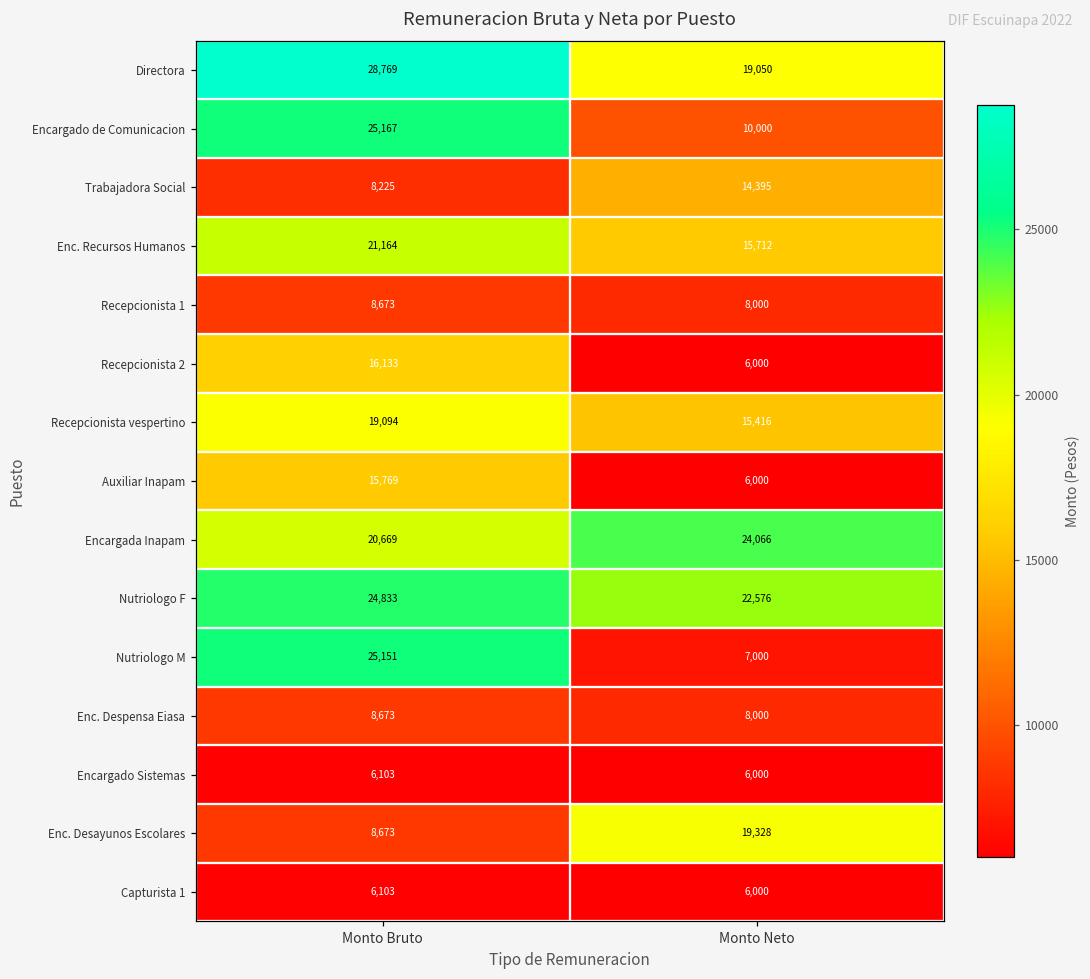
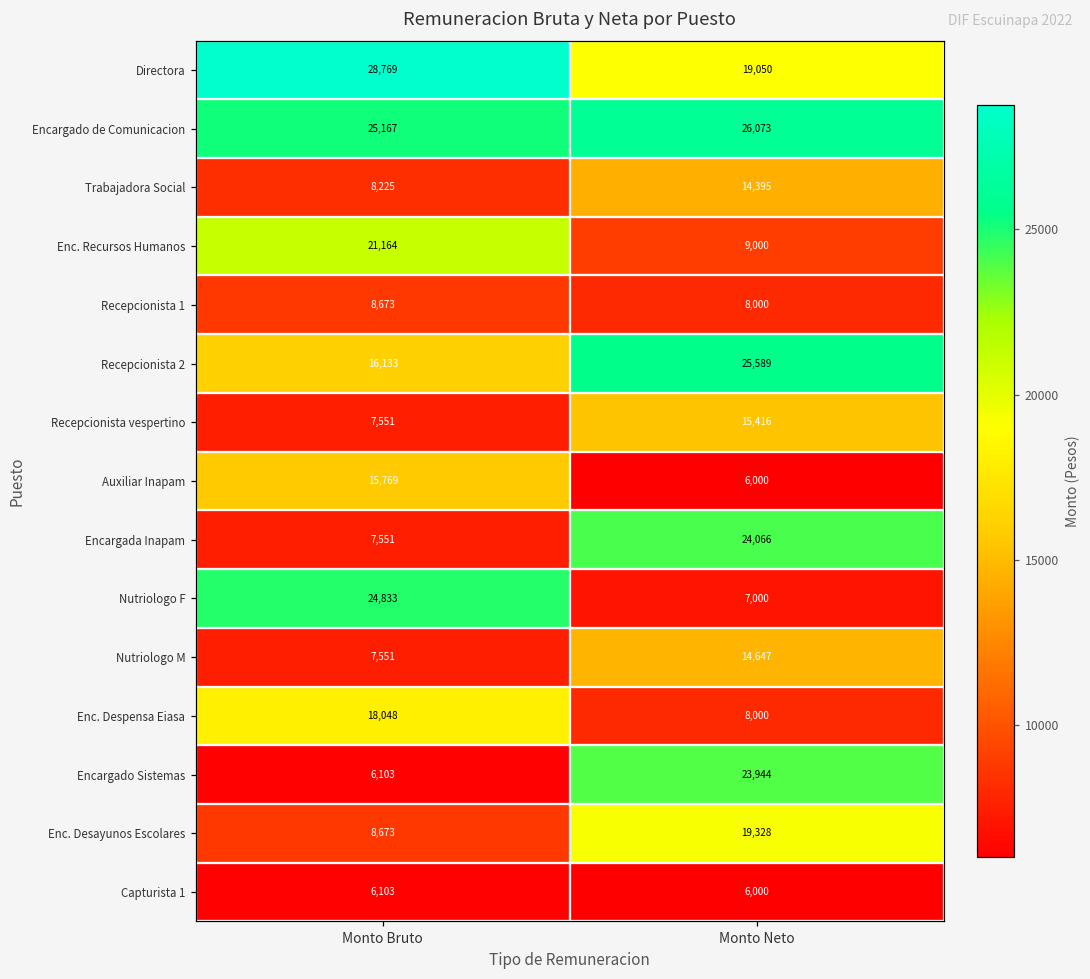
Encargado de Comunicacion, Monto Neto: 10,000 -> 26,073
Enc. Recursos Humanos, Monto Neto: 15,712 -> 9,000
Recepcionista 2, Monto Neto: 6,000 -> 25,589
Recepcionista vespertino, Monto Bruto: 19,094 -> 7,551
Encargada Inapam, Monto Bruto: 20,669 -> 7,551
Nutriologo F, Monto Neto: 22,576 -> 7,000
Nutriologo M, Monto Bruto: 25,151 -> 7,551
Nutriologo M, Monto Neto: 7,000 -> 14,647
Enc. Despensa Eiasa, Monto Bruto: 8,673 -> 18,048
Encargado Sistemas, Monto Neto: 6,000 -> 23,944
